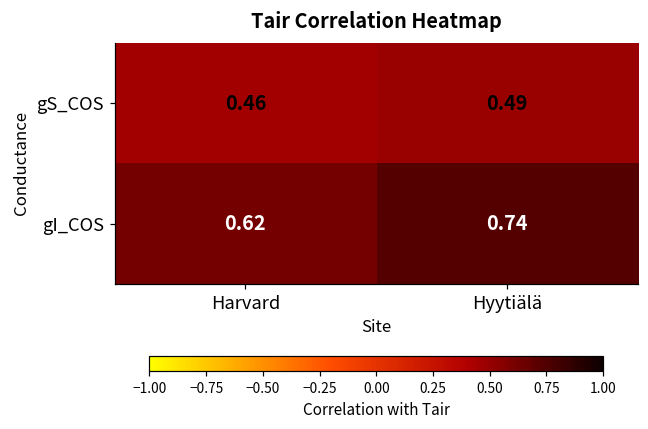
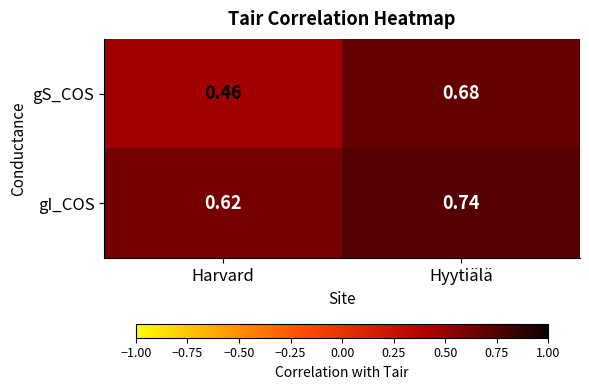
gS_COS, Hyytiälä: 0.49 -> 0.68
